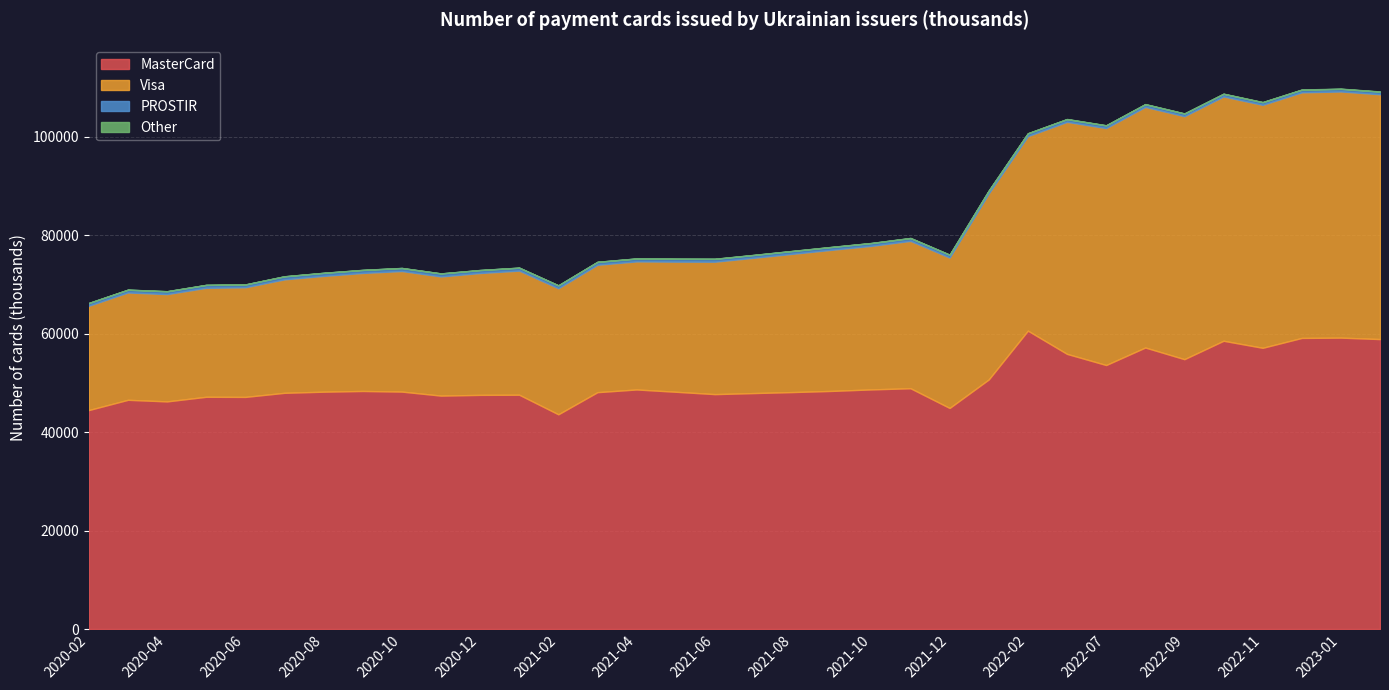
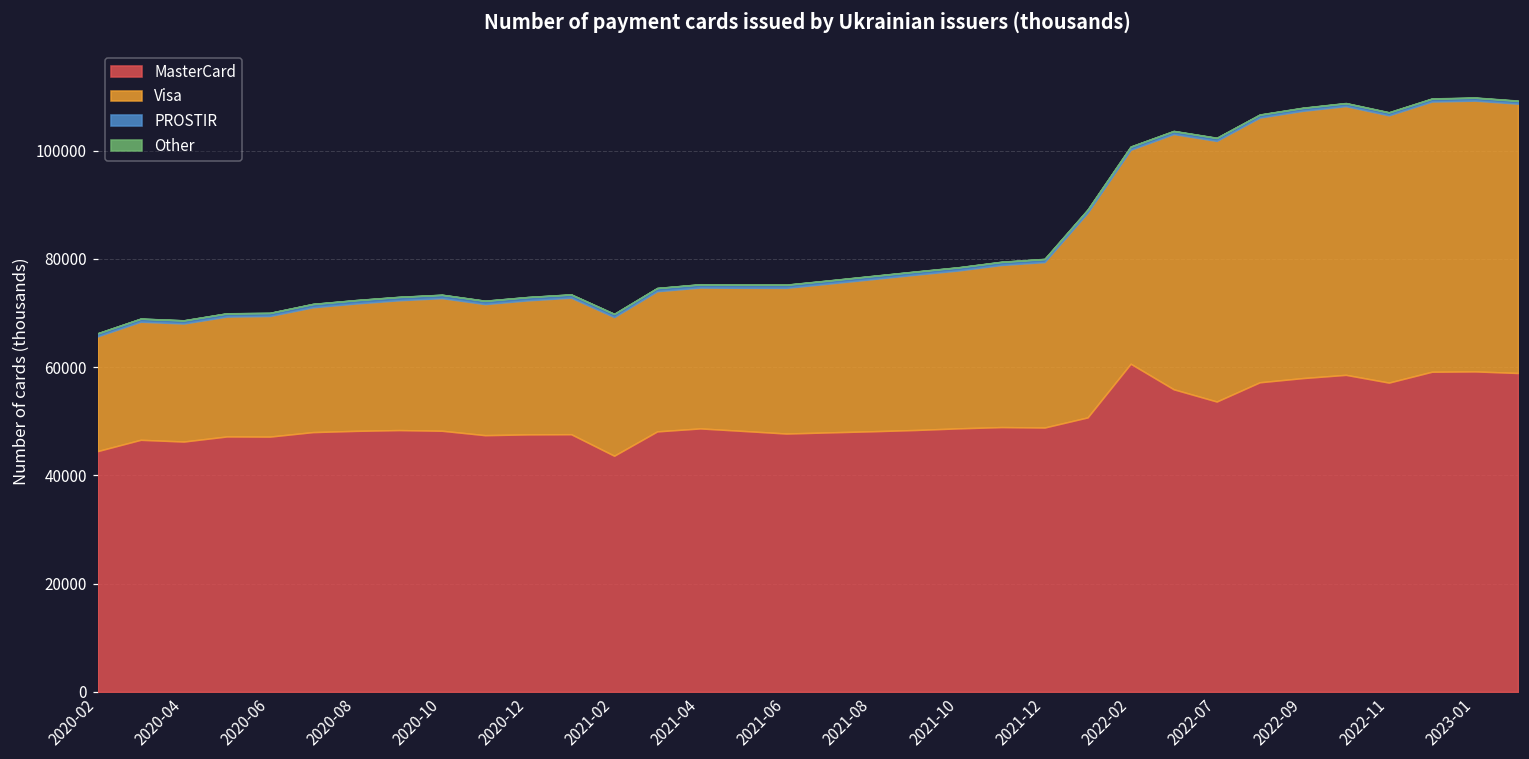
MasterCard, 2021-12: 45000 -> 49000
MasterCard, 2022-09: 55000 -> 58000
